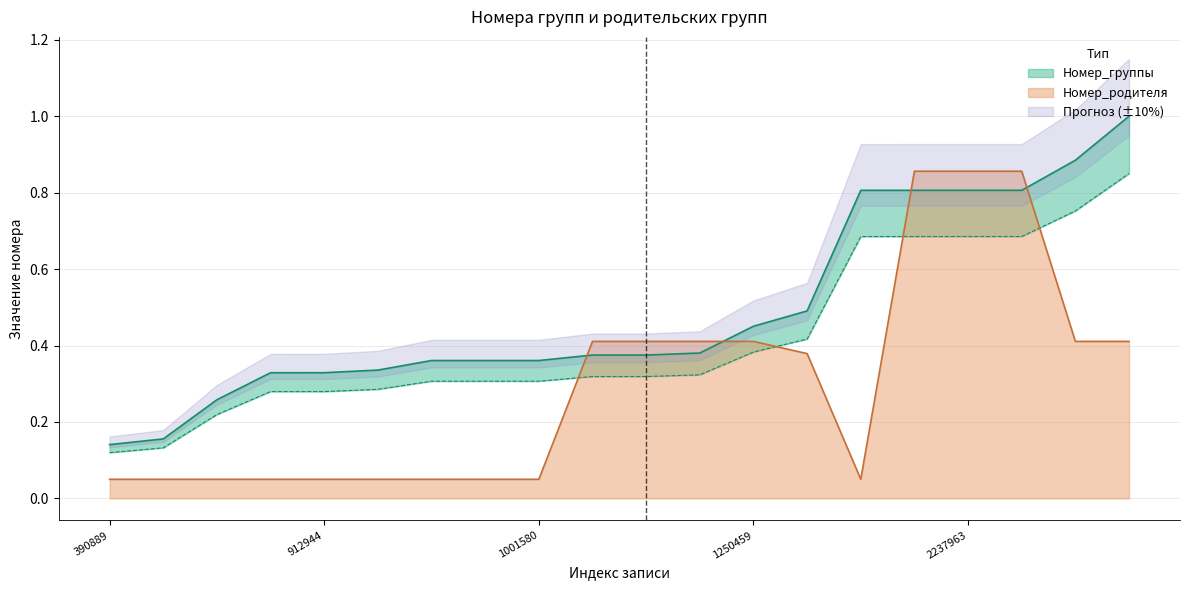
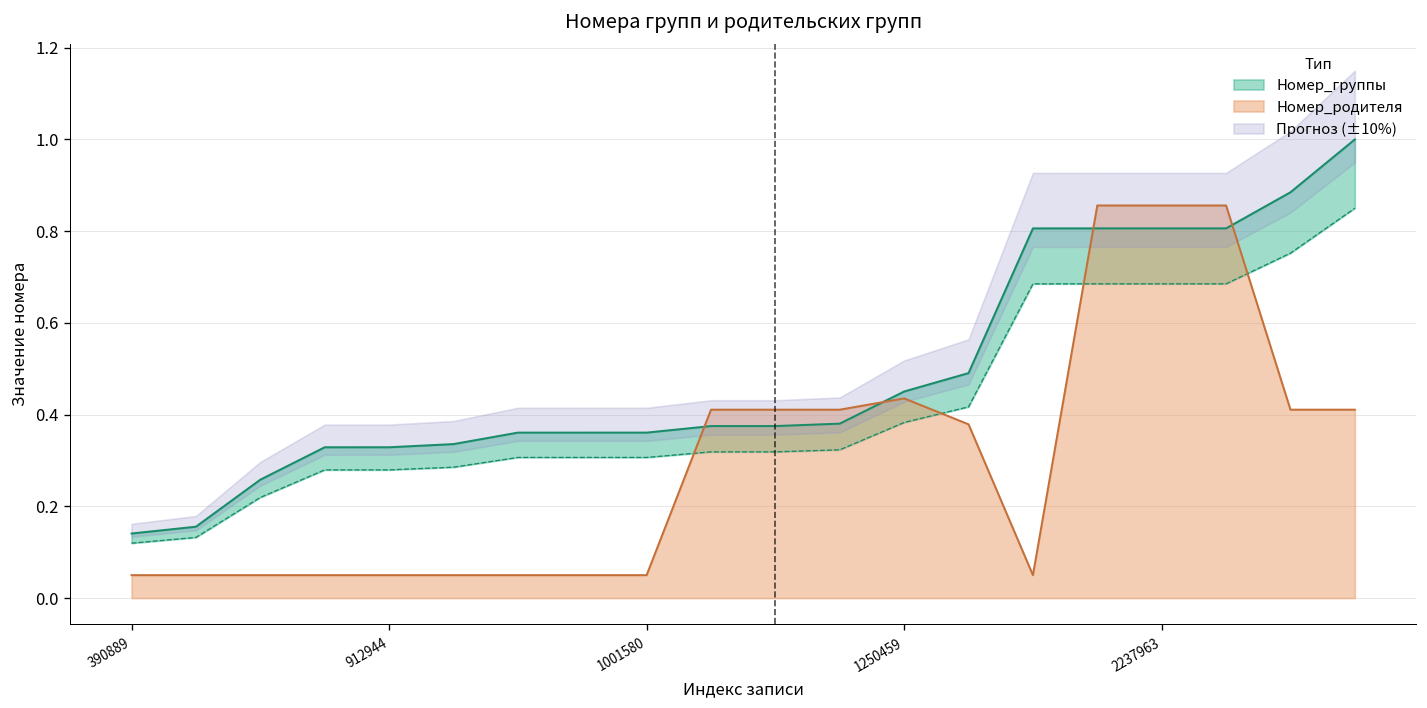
Номер_родителя, 1250459: 0.41 -> 0.44
